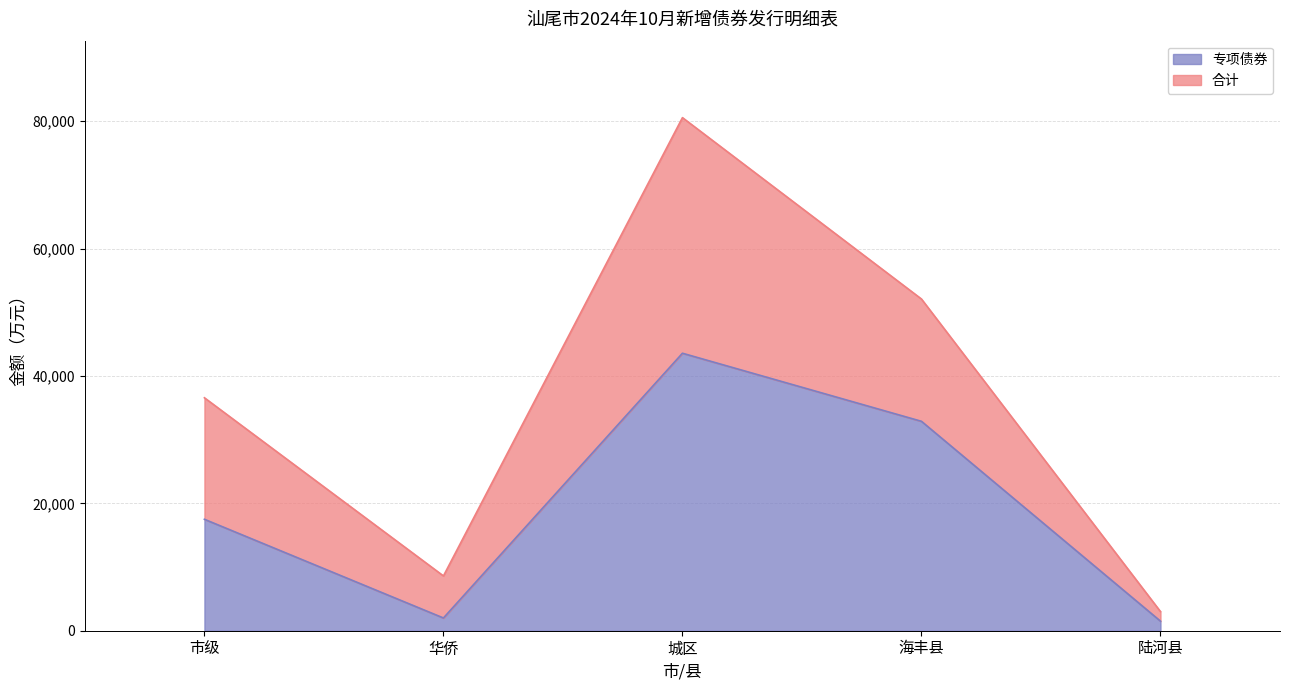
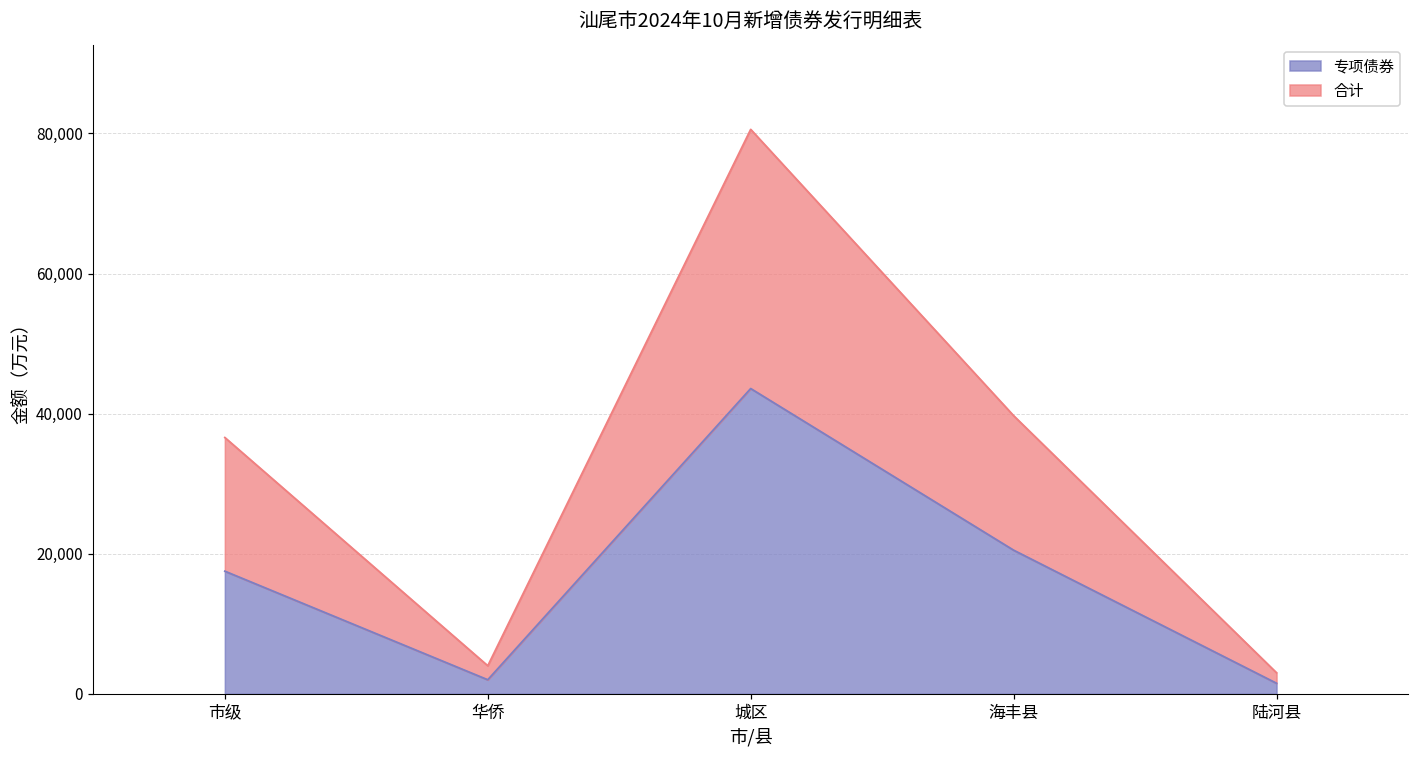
合计, 华侨: 7,000 -> 2,000
专项债券, 海丰县: 33,000 -> 21,000
